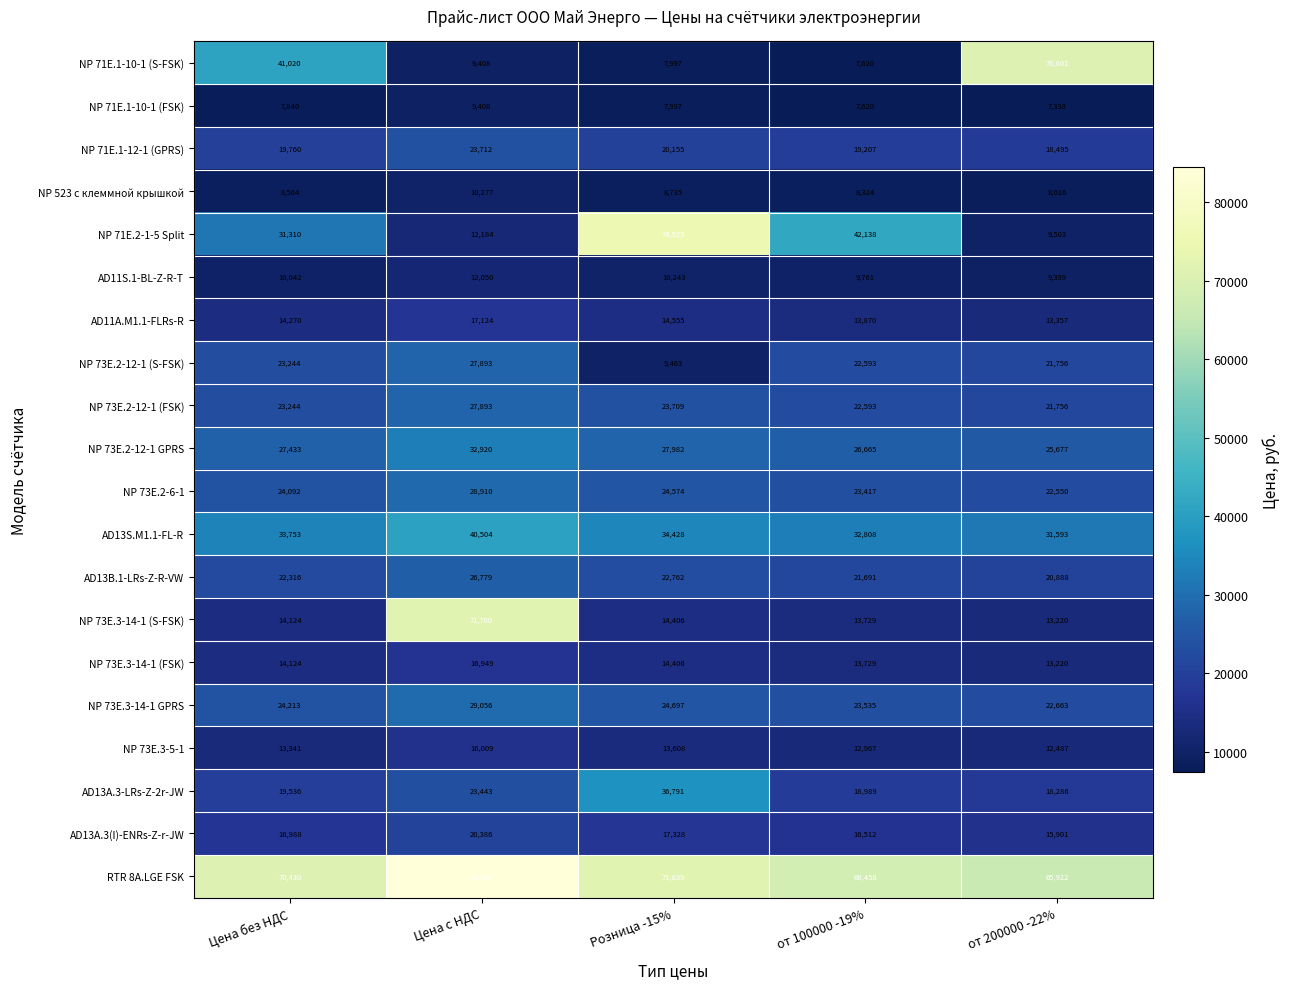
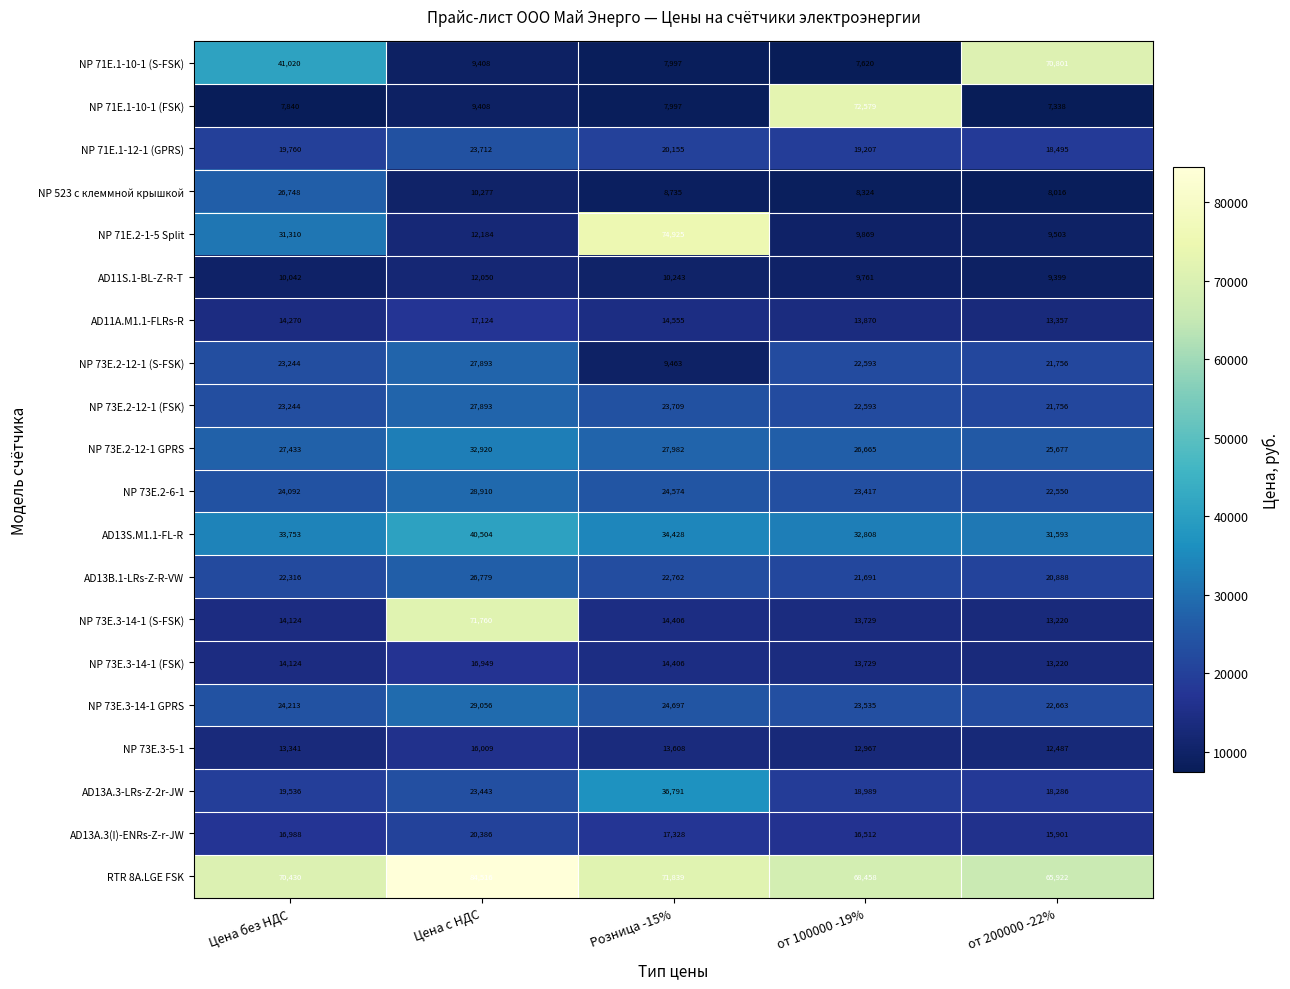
NP 71E.1-10-1 (FSK), от 100000 -19%: 7,620 -> 72,579
NP 523 с клеммной крышкой, Цена без НДС: 8,564 -> 26,748
NP 71E.2-1-5 Split, от 100000 -19%: 42,138 -> 9,869
